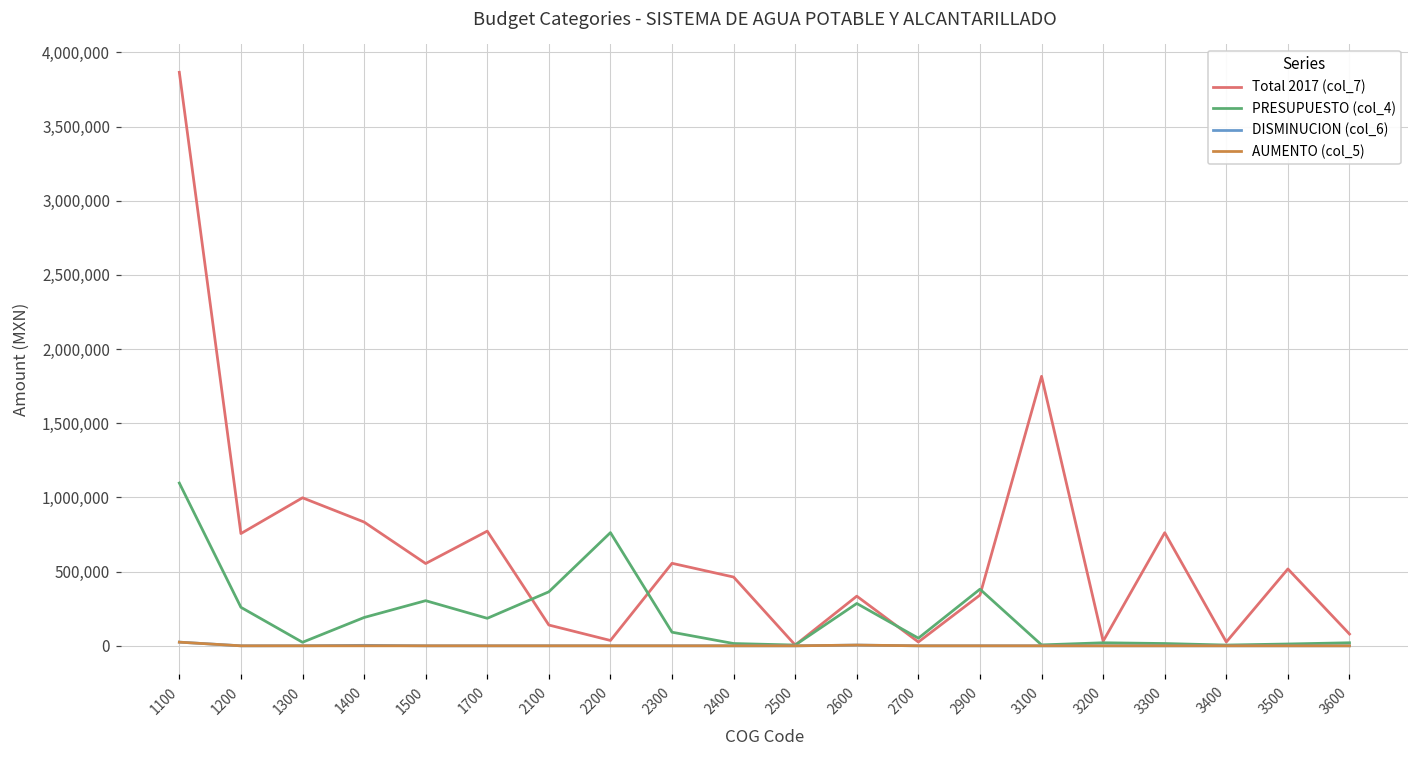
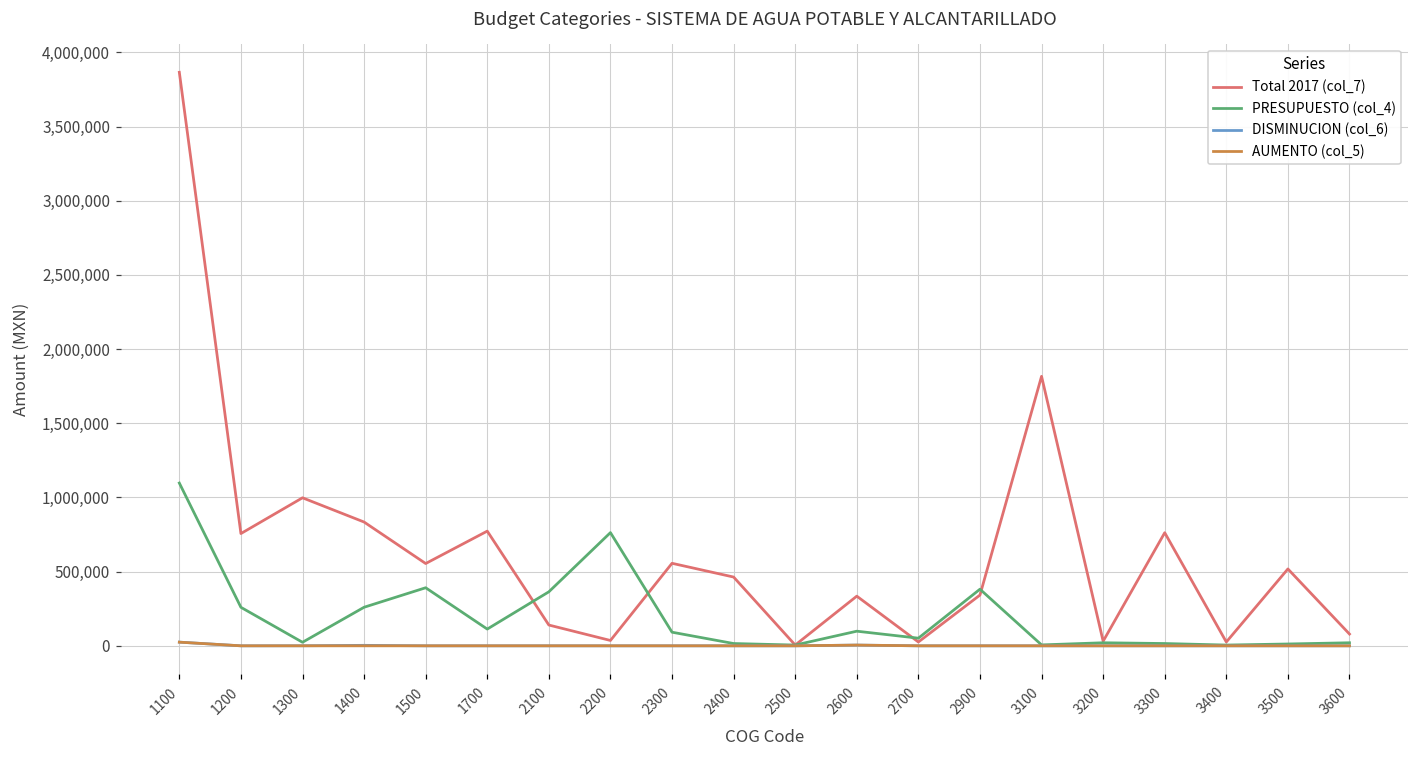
PRESUPUESTO (col_4), 1400: 190,000 -> 260,000
PRESUPUESTO (col_4), 1500: 300,000 -> 390,000
PRESUPUESTO (col_4), 1700: 190,000 -> 110,000
PRESUPUESTO (col_4), 2600: 290,000 -> 100,000
